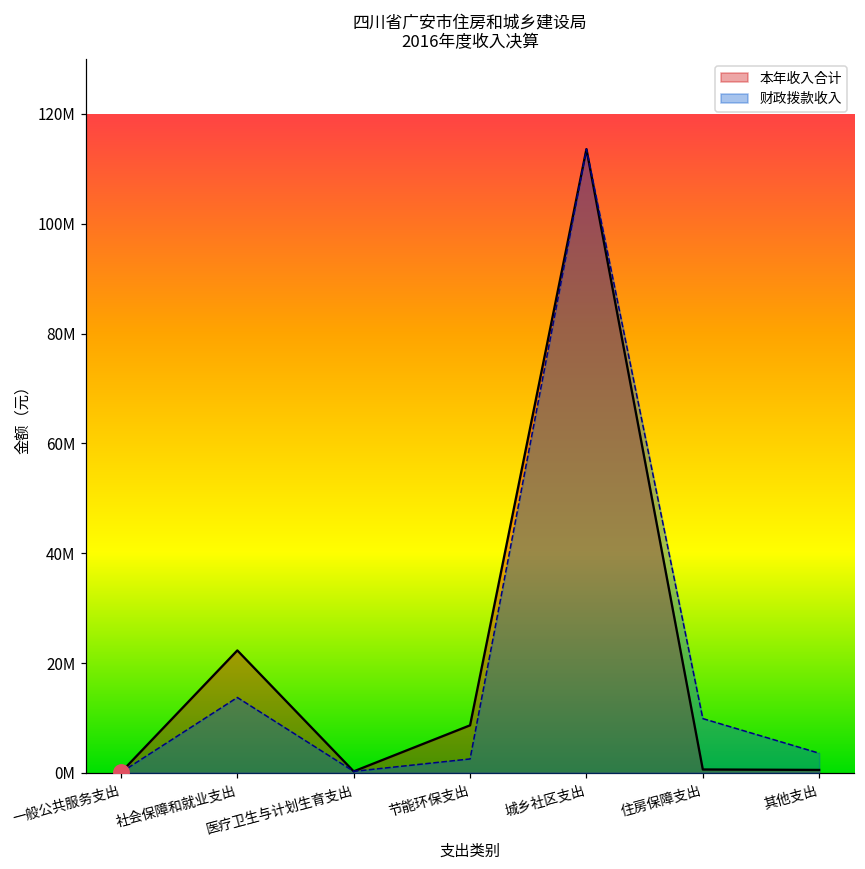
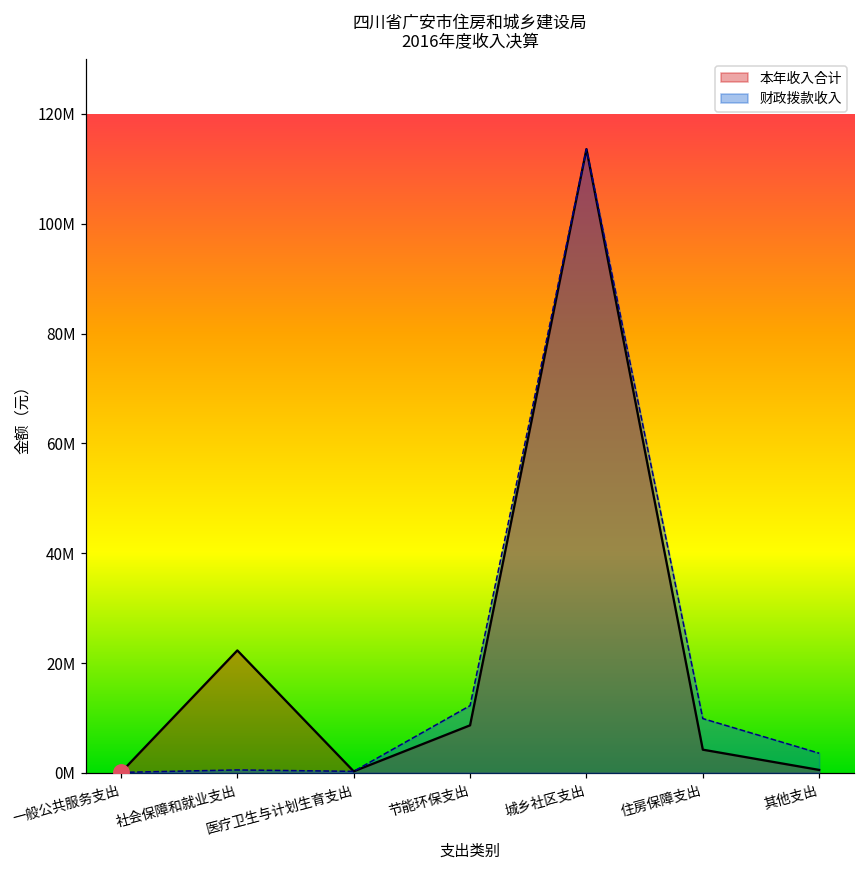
财政拨款收入, 社会保障和就业支出: 14000000 -> 1000000
财政拨款收入, 节能环保支出: 3000000 -> 12000000
本年收入合计, 住房保障支出: 1000000 -> 4000000
